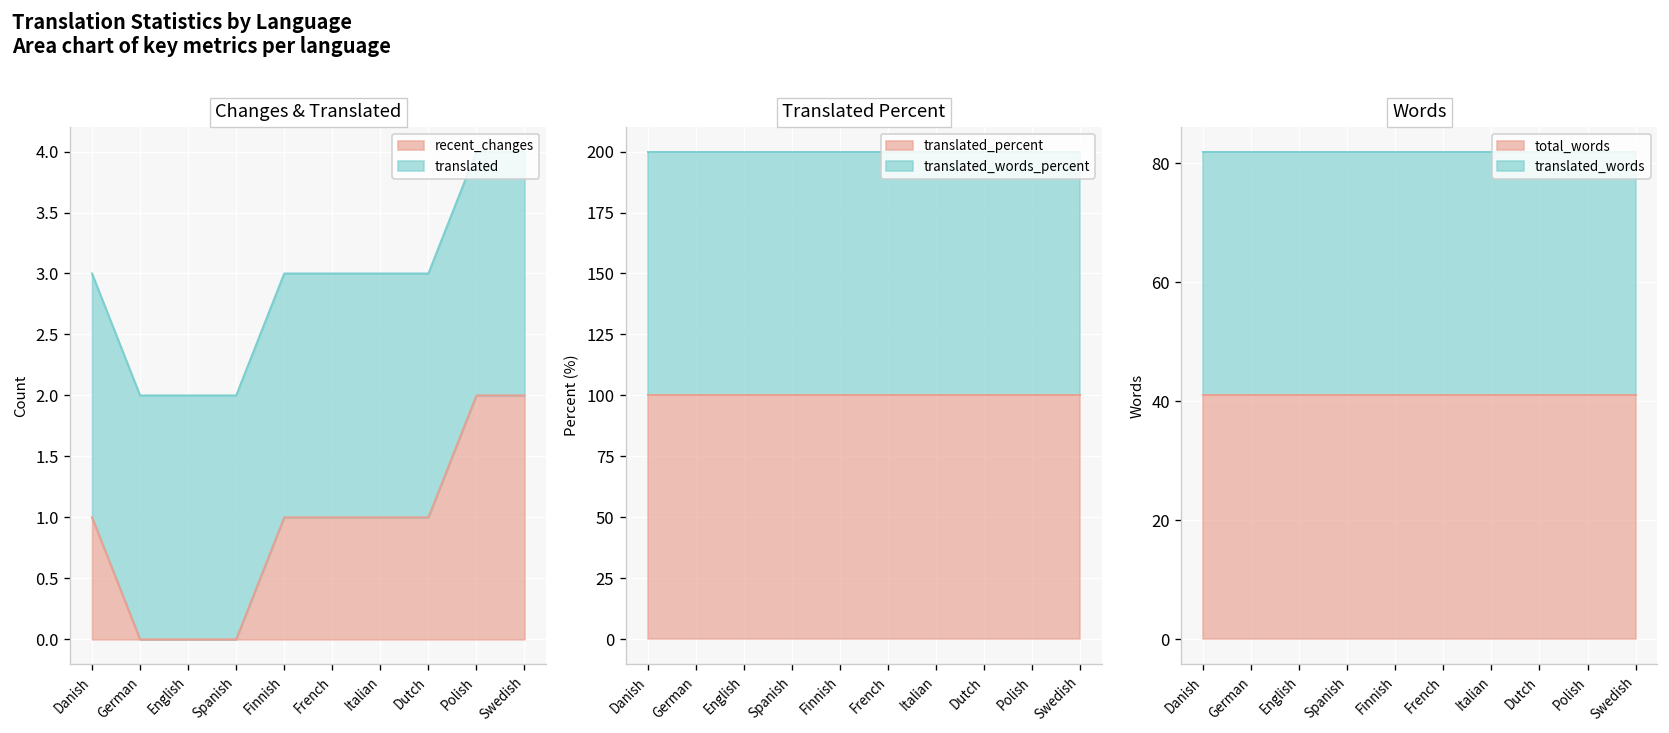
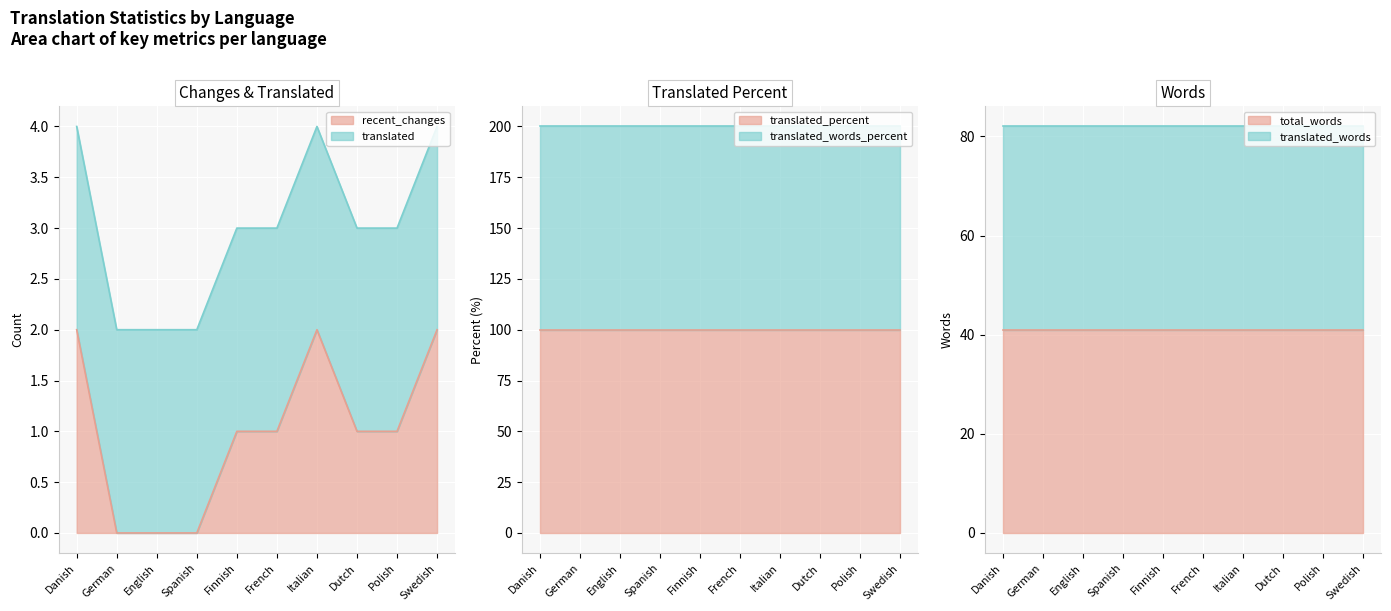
Changes & Translated, recent_changes, Danish: 1 -> 2
Changes & Translated, recent_changes, Italian: 1 -> 2
Changes & Translated, recent_changes, Polish: 2 -> 1
